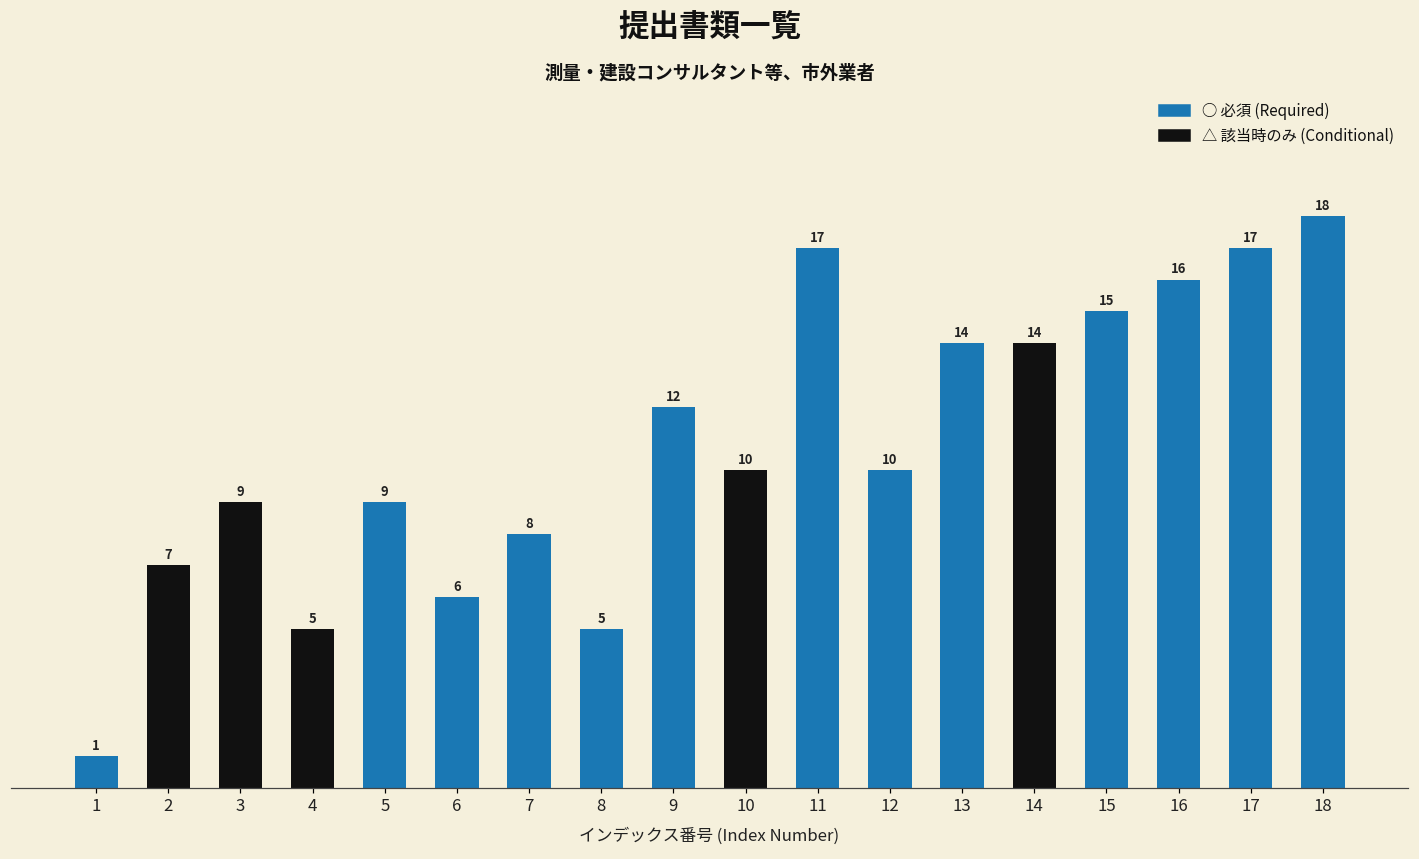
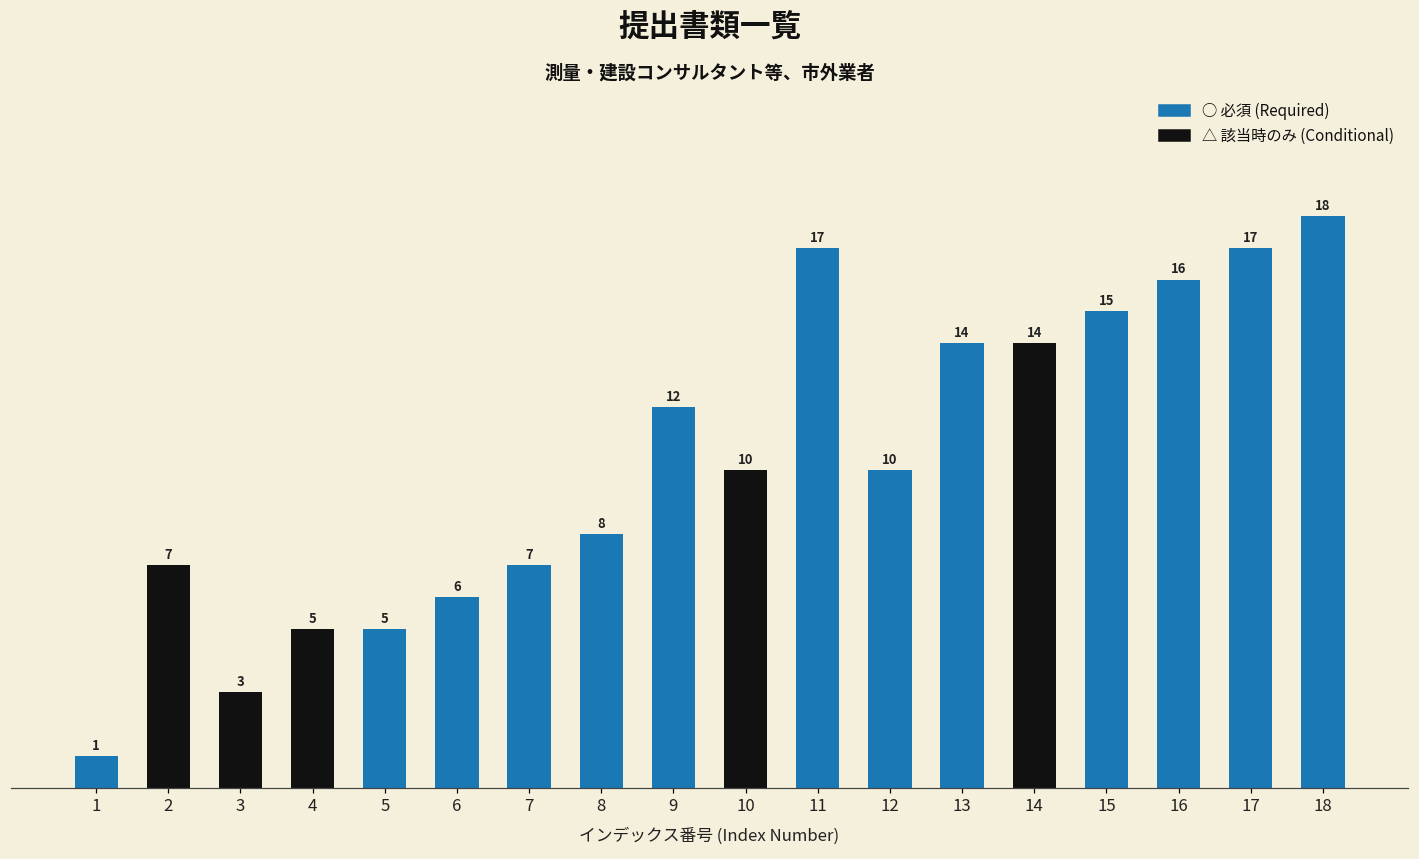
3: 9 -> 3
5: 9 -> 5
7: 8 -> 7
8: 5 -> 8
